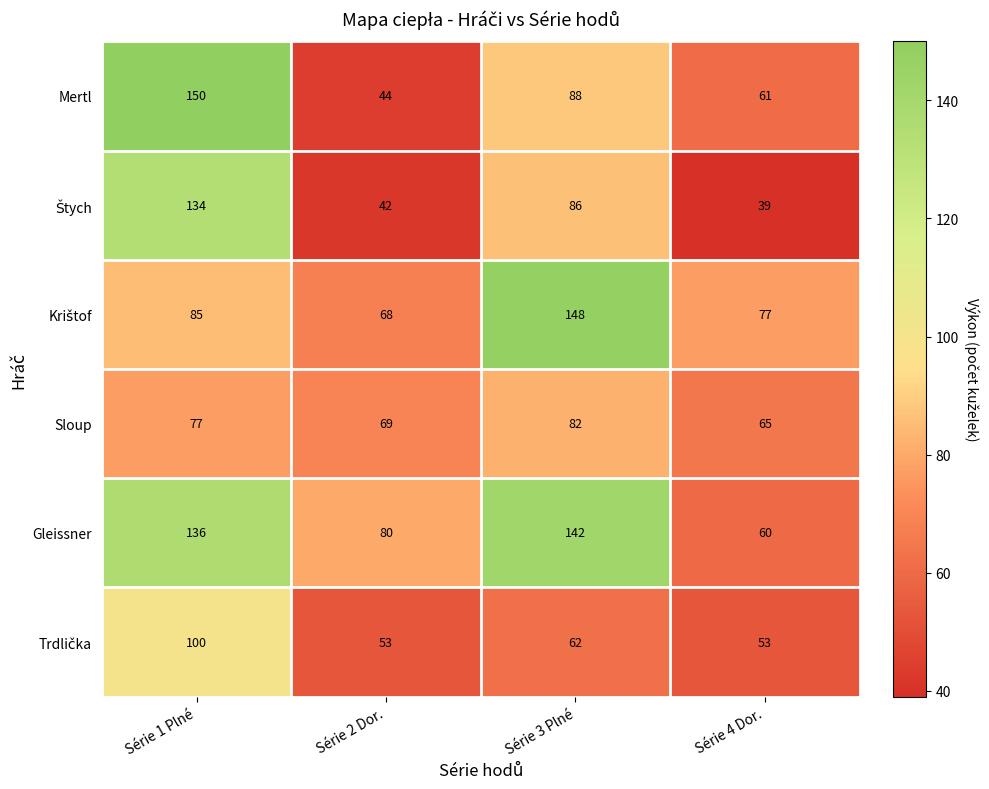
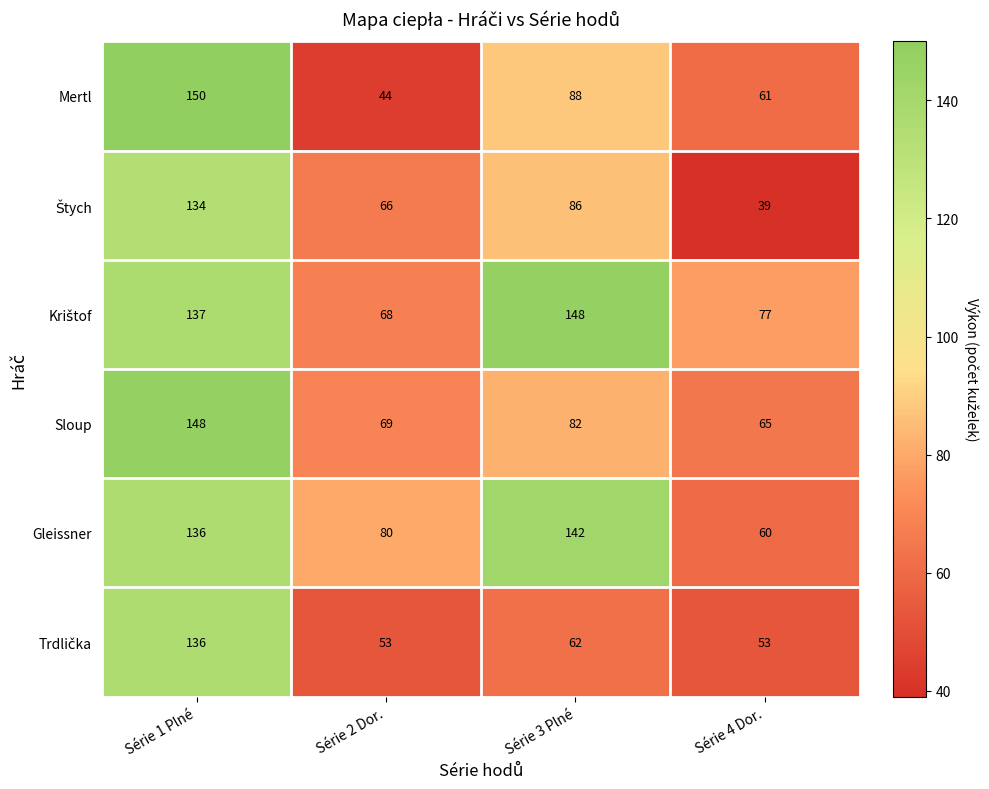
Štych, Série 2 Dor.: 42 -> 66
Krištof, Série 1 Plné: 85 -> 137
Sloup, Série 1 Plné: 77 -> 148
Trdlička, Série 1 Plné: 100 -> 136
